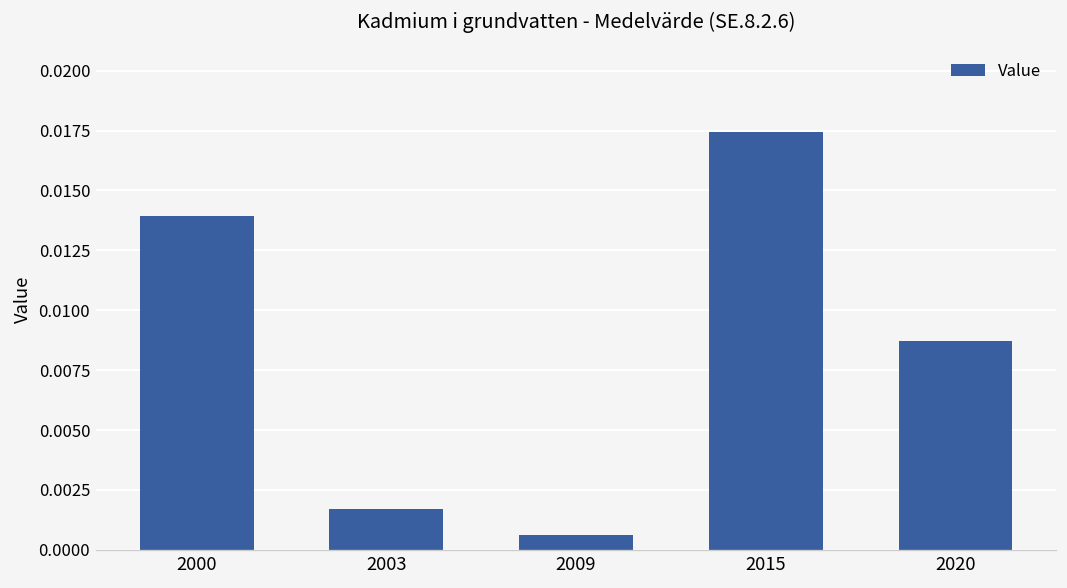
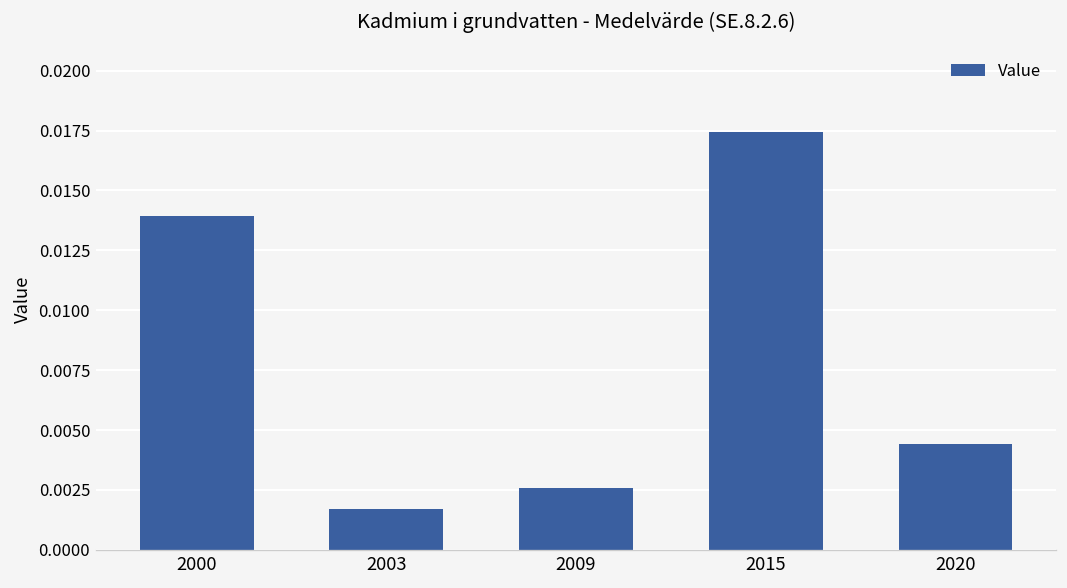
2009: 0.0006 -> 0.0026
2020: 0.0087 -> 0.0044
